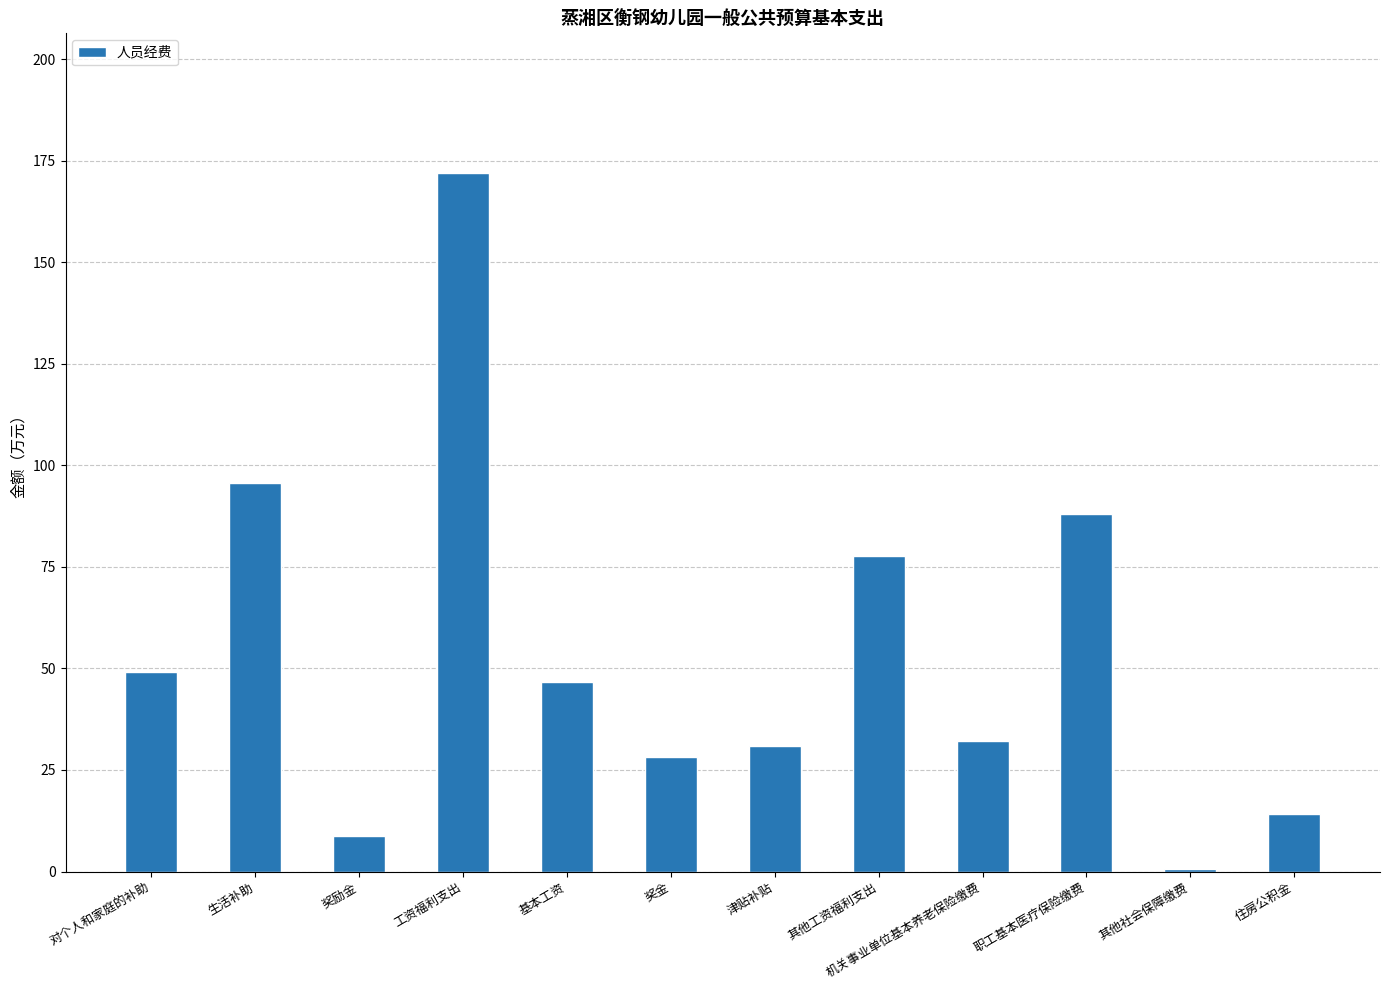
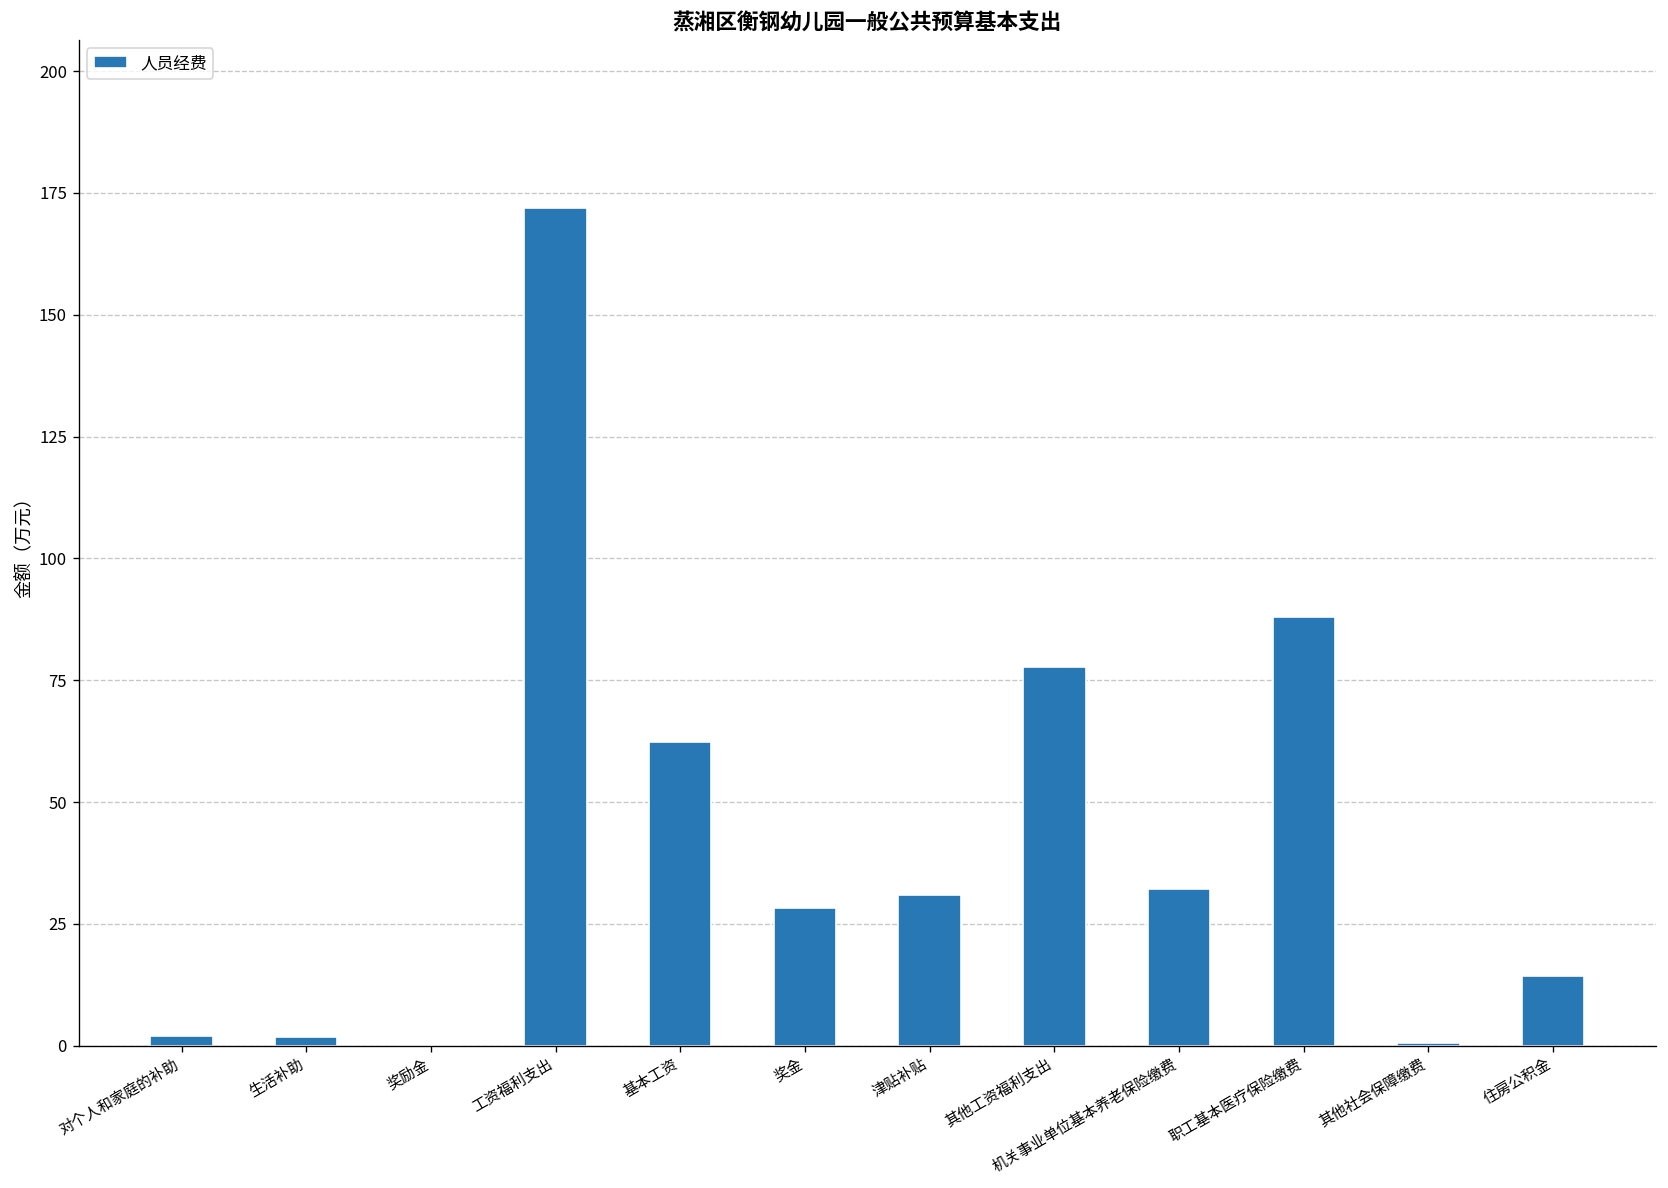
对个人和家庭的补助: 49 -> 2
生活补助: 96 -> 2
奖励金: 9 -> 0
基本工资: 47 -> 62
